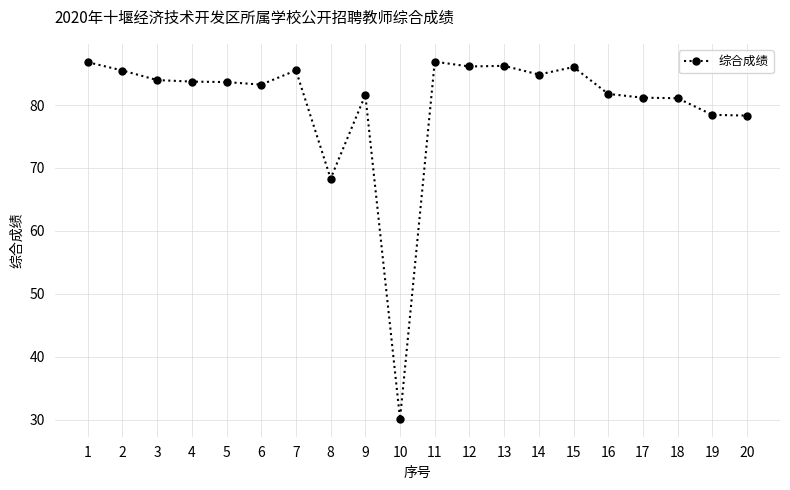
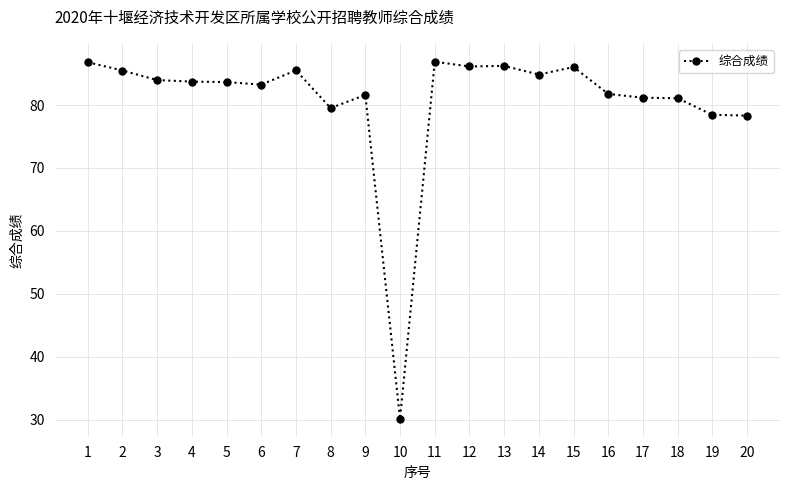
8: 68 -> 80
